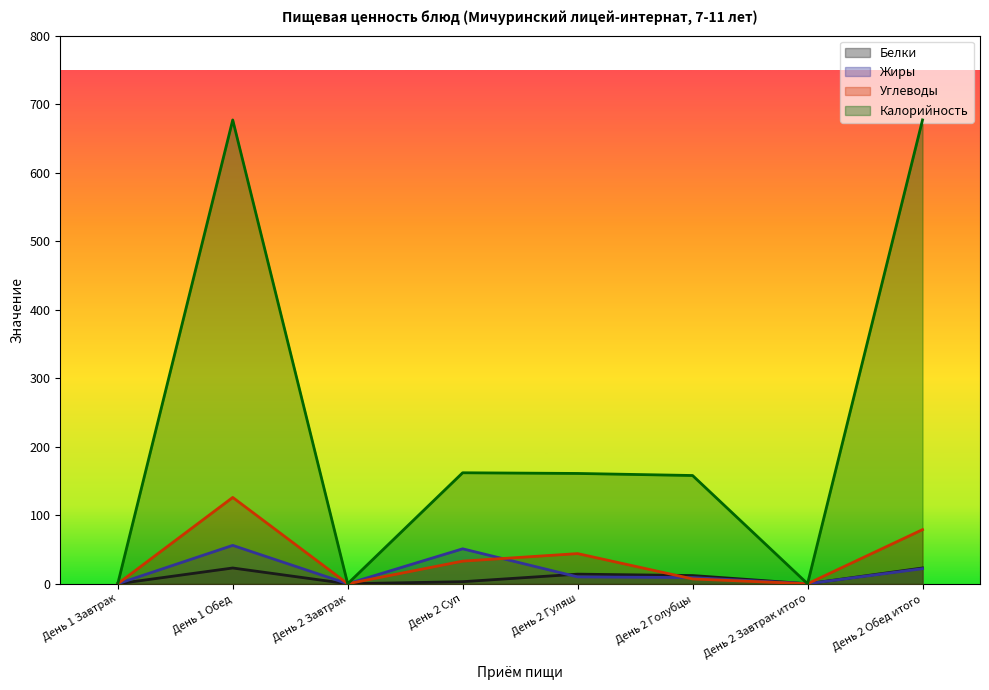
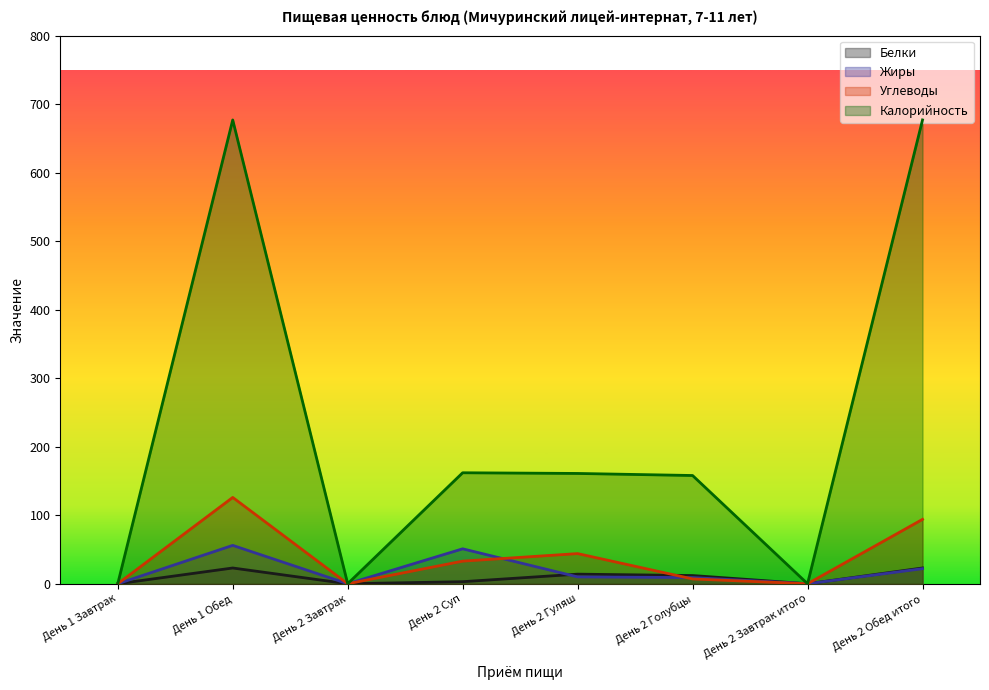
Углеводы, День 2 Обед итого: 80 -> 90
